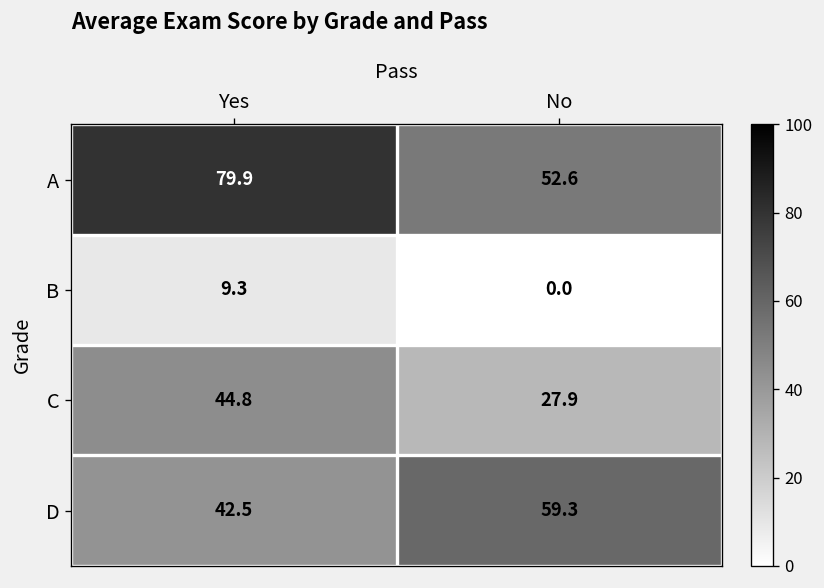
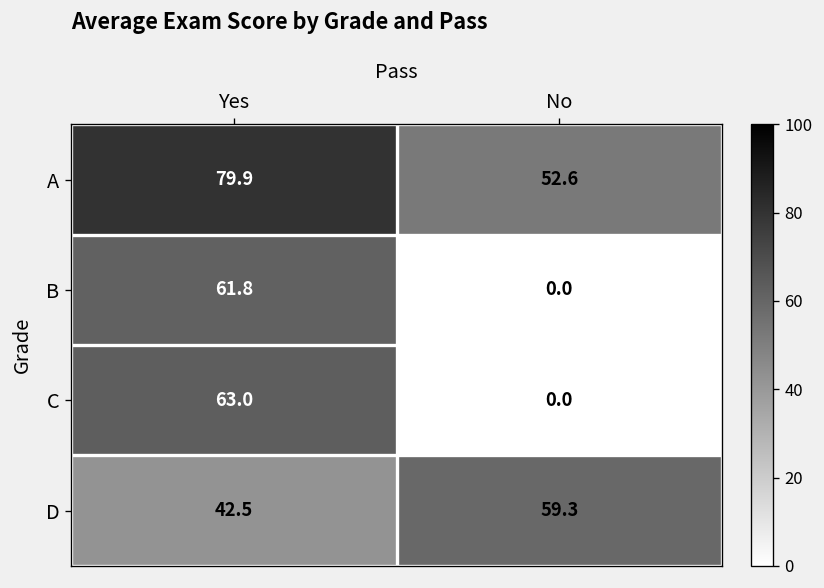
B, Yes: 9.3 -> 61.8
C, Yes: 44.8 -> 63.0
C, No: 27.9 -> 0.0
